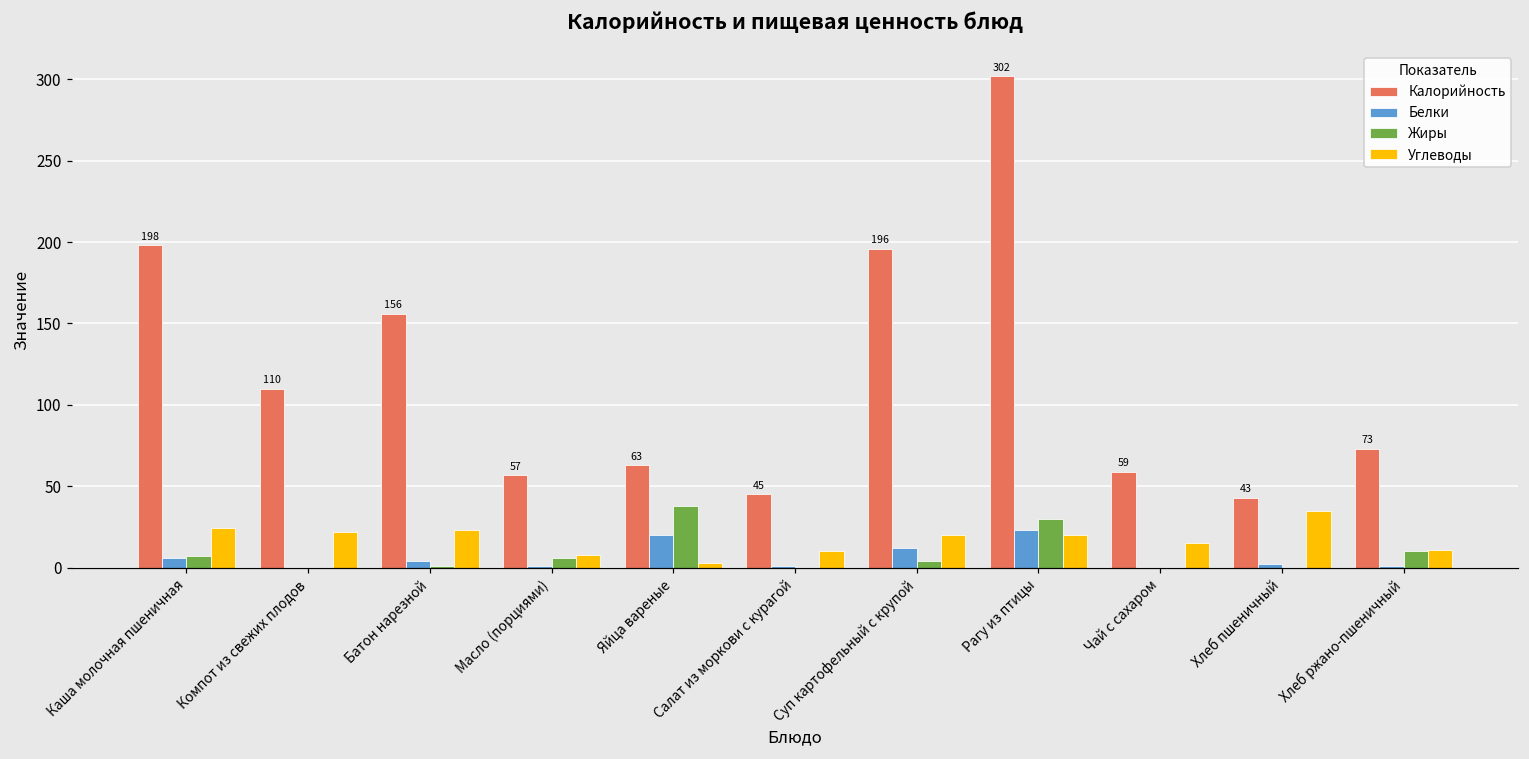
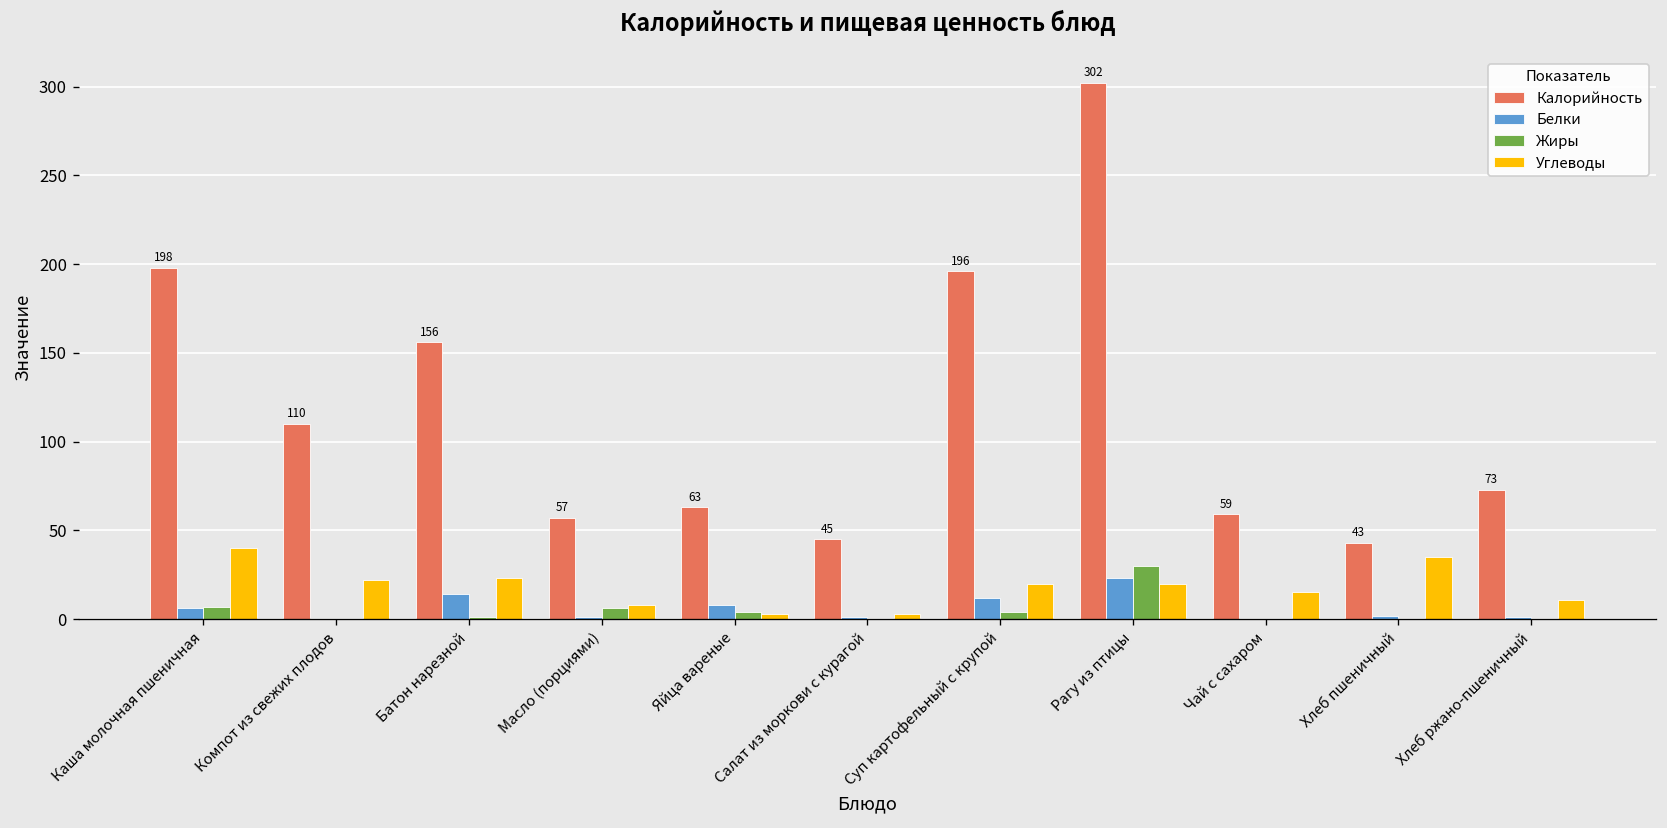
Углеводы, Каша молочная пшеничная: 24 -> 40
Белки, Батон нарезной: 4 -> 14
Белки, Яйца вареные: 20 -> 8
Жиры, Яйца вареные: 38 -> 4
Углеводы, Салат из моркови с курагой: 10 -> 3
Жиры, Хлеб ржано-пшеничный: 10 -> 0
